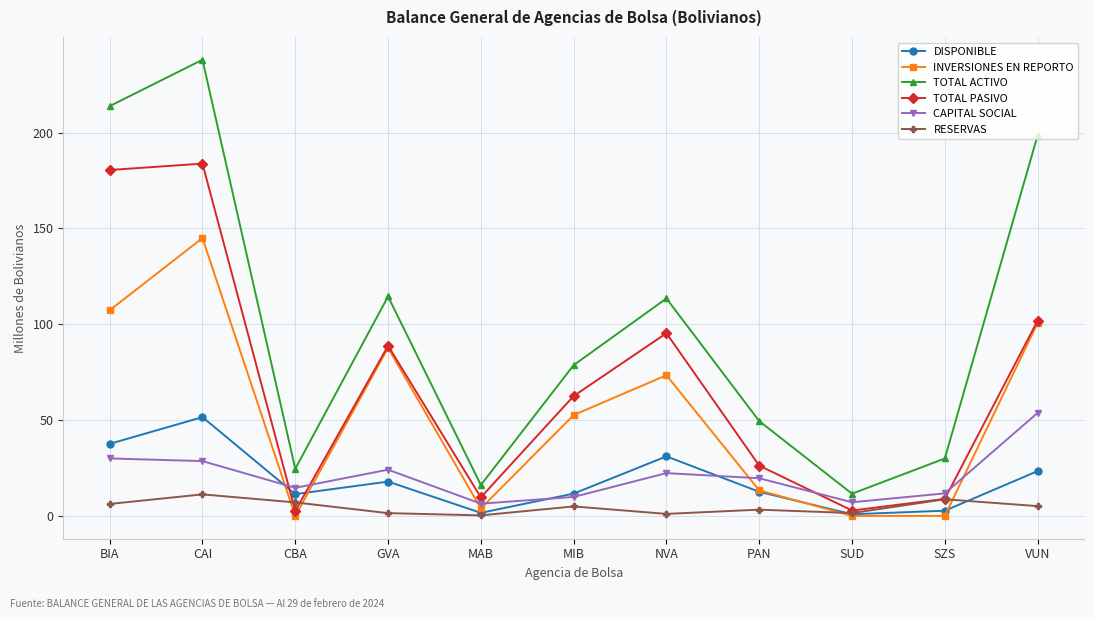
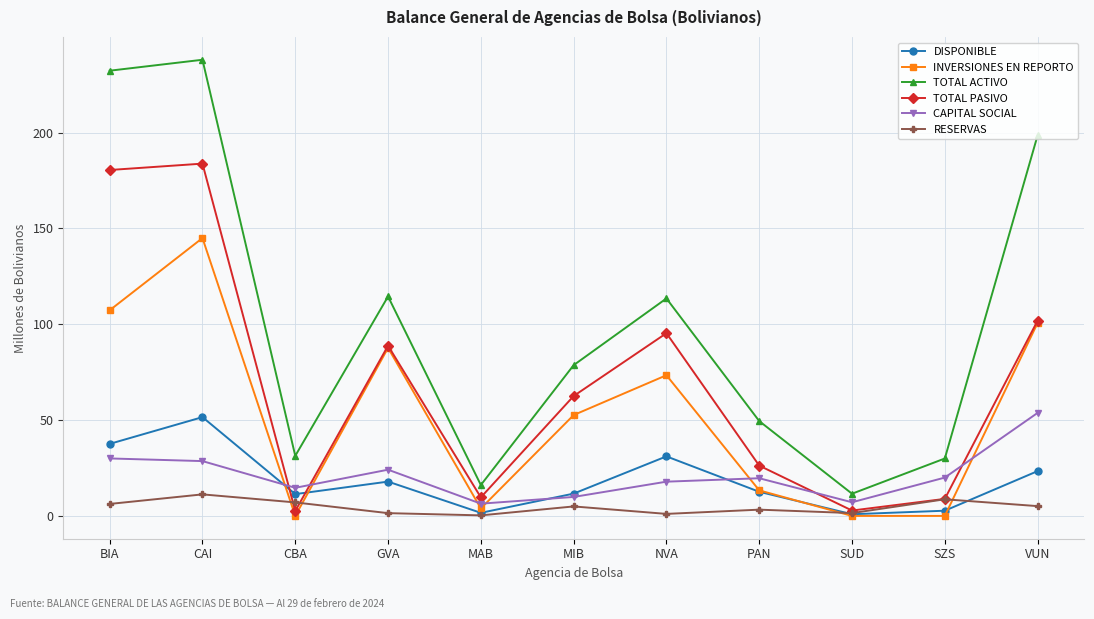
TOTAL ACTIVO, BIA: 214 -> 232
TOTAL ACTIVO, CBA: 25 -> 31
CAPITAL SOCIAL, NVA: 22 -> 18
CAPITAL SOCIAL, SZS: 12 -> 20
